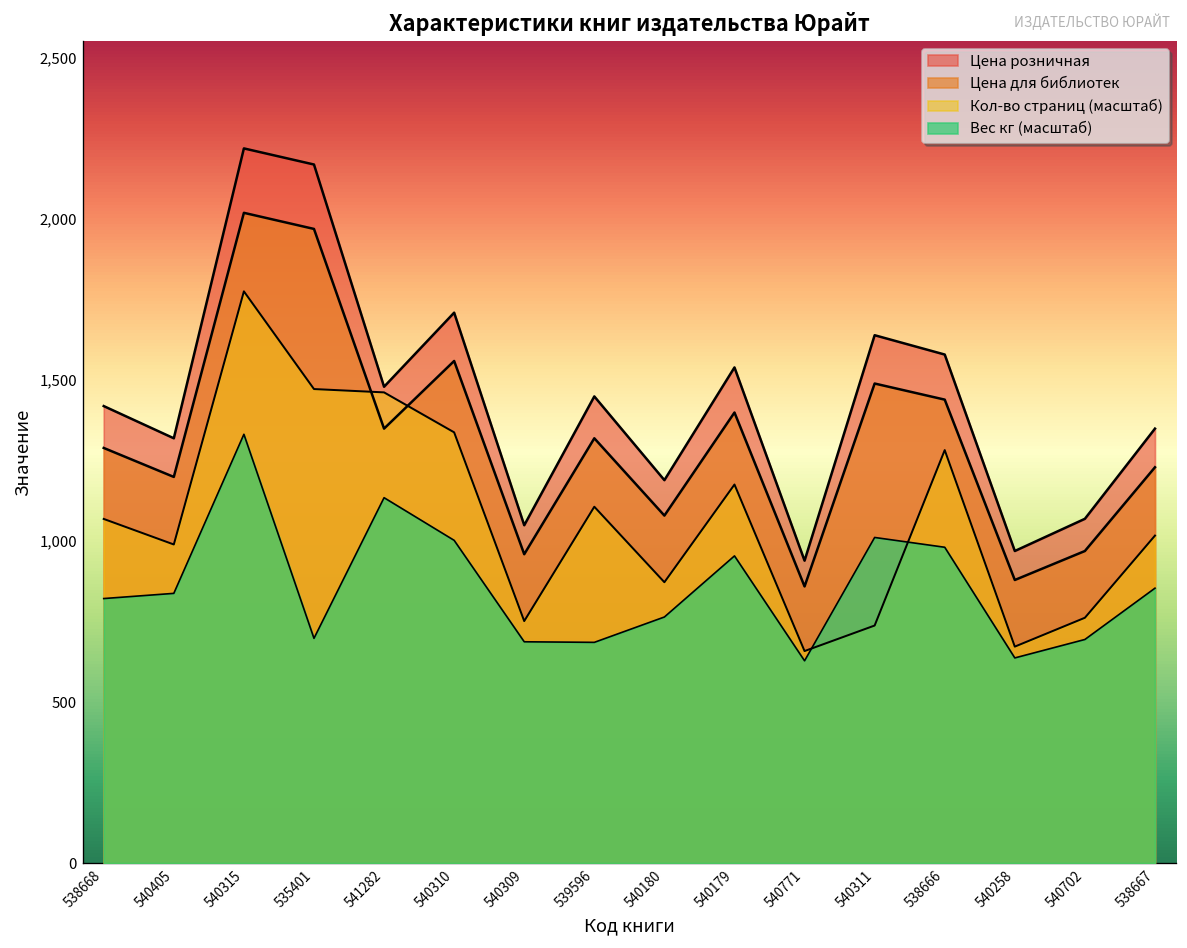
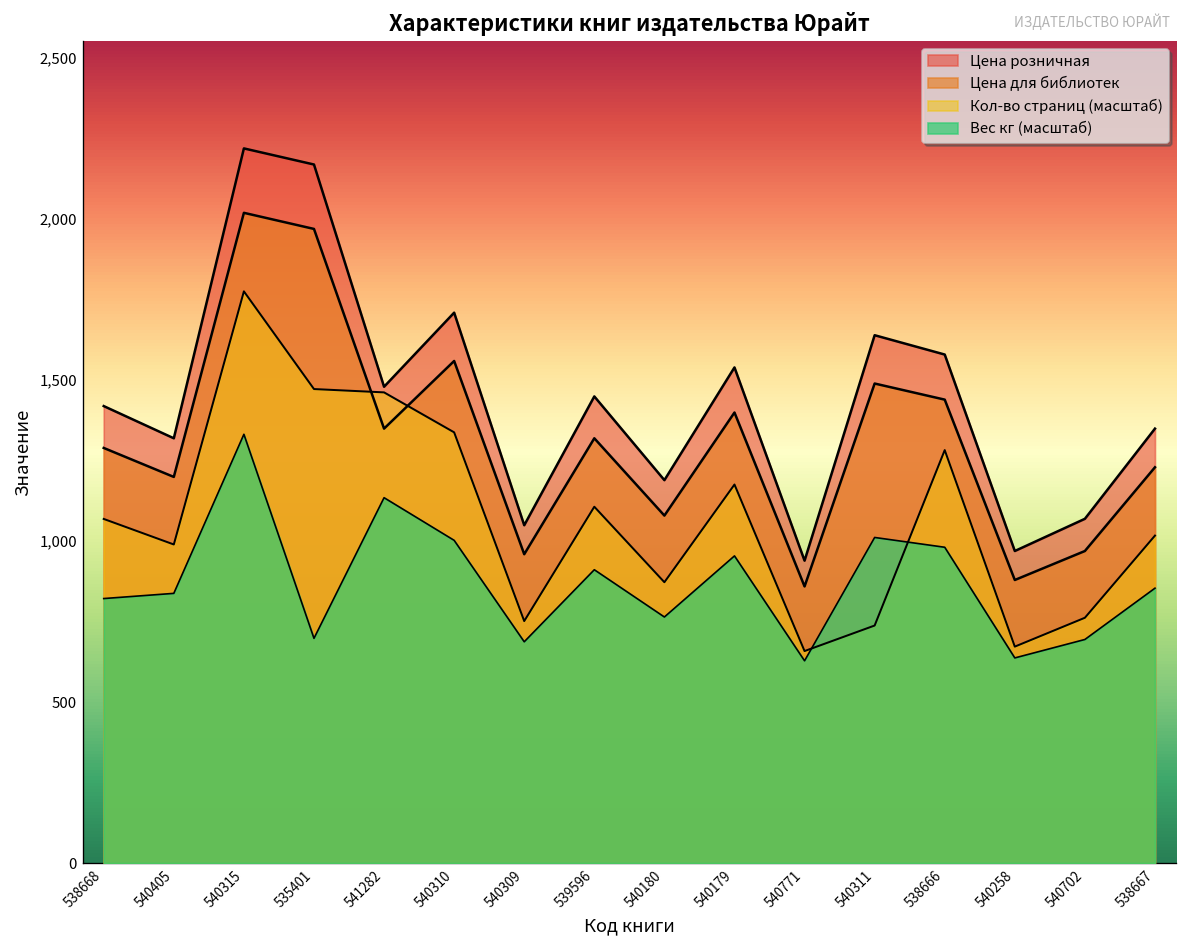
Вес кг (масштаб), 539596: 690 -> 910
